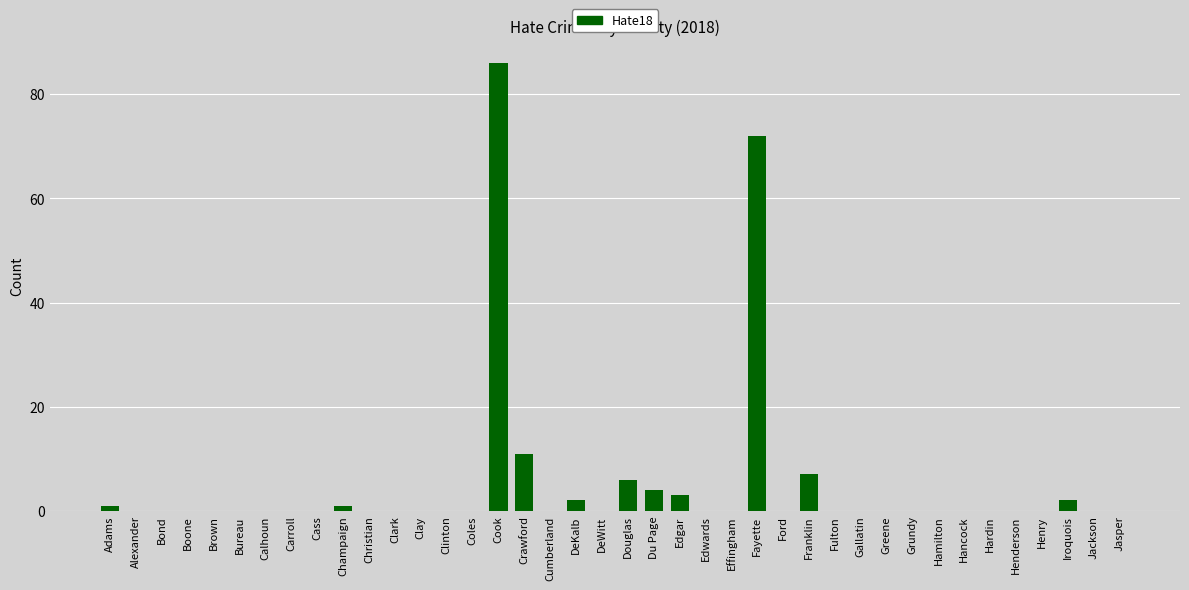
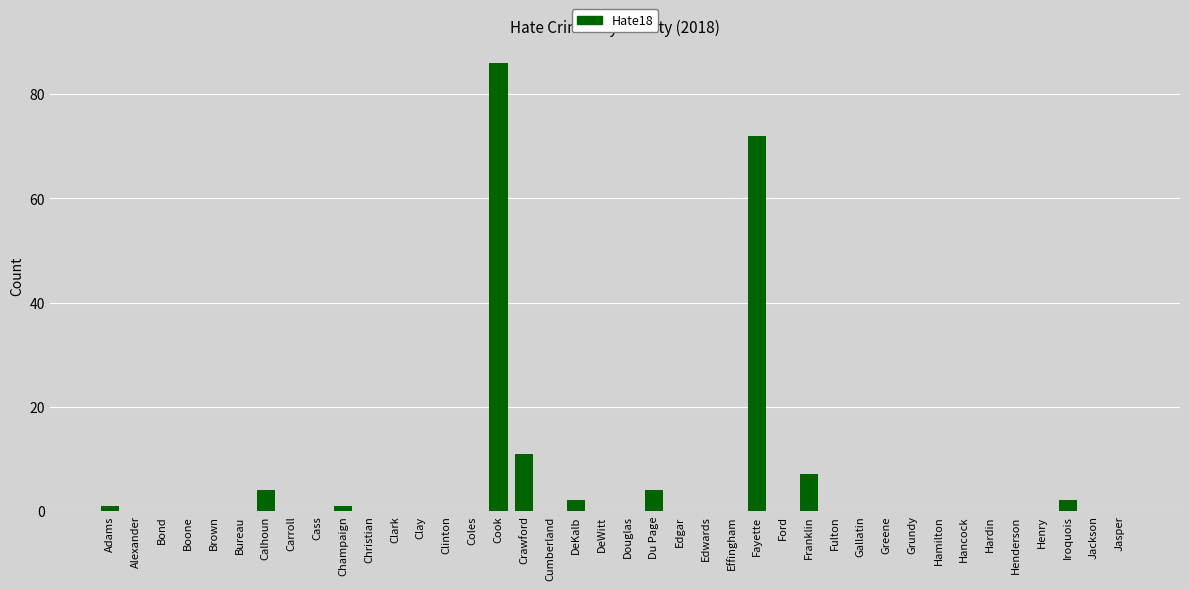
Calhoun: 0 -> 4
Douglas: 6 -> 0
Edgar: 3 -> 0
